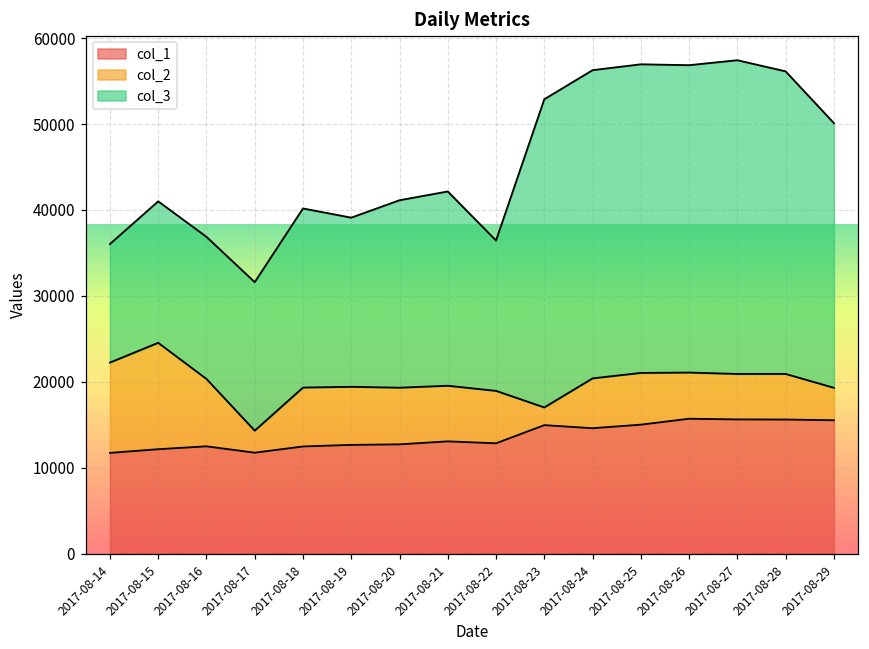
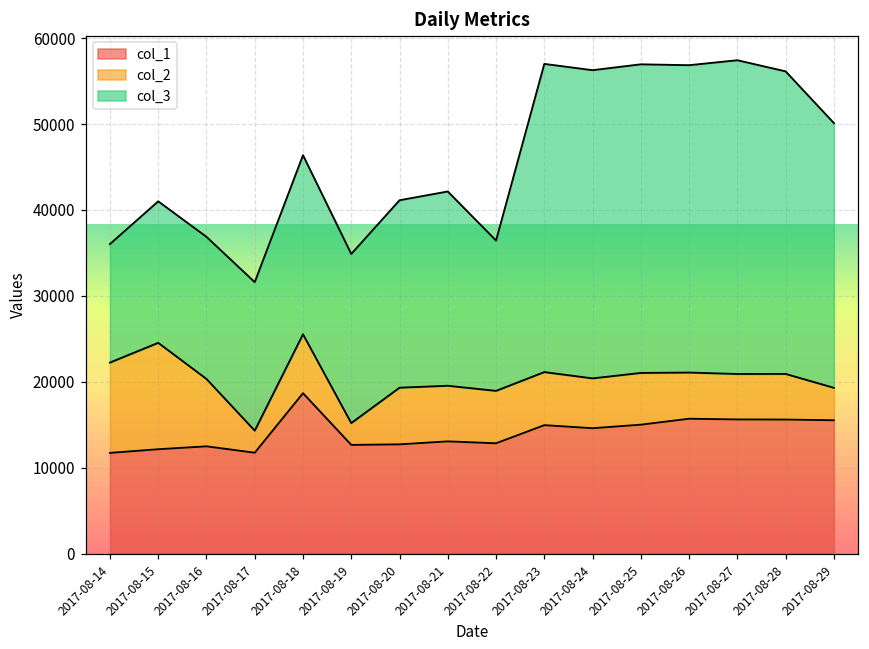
col_1, 2017-08-18: 12000 -> 19000
col_2, 2017-08-19: 7000 -> 3000
col_2, 2017-08-23: 2000 -> 6000
